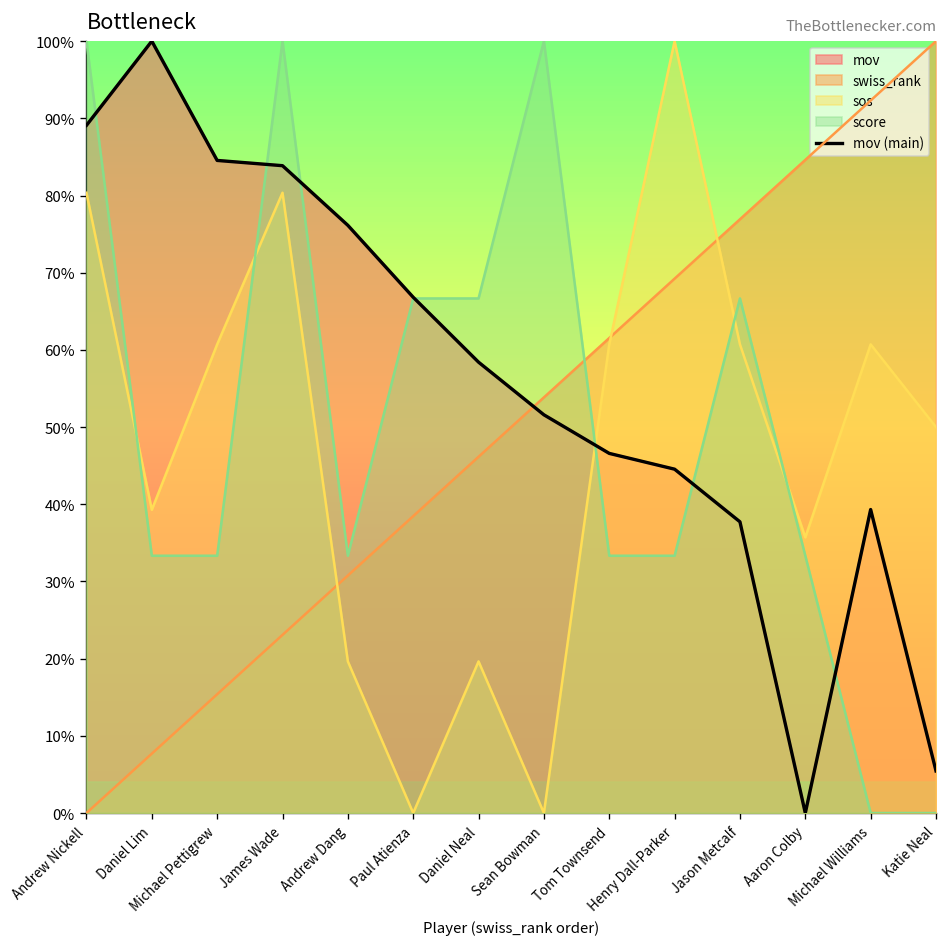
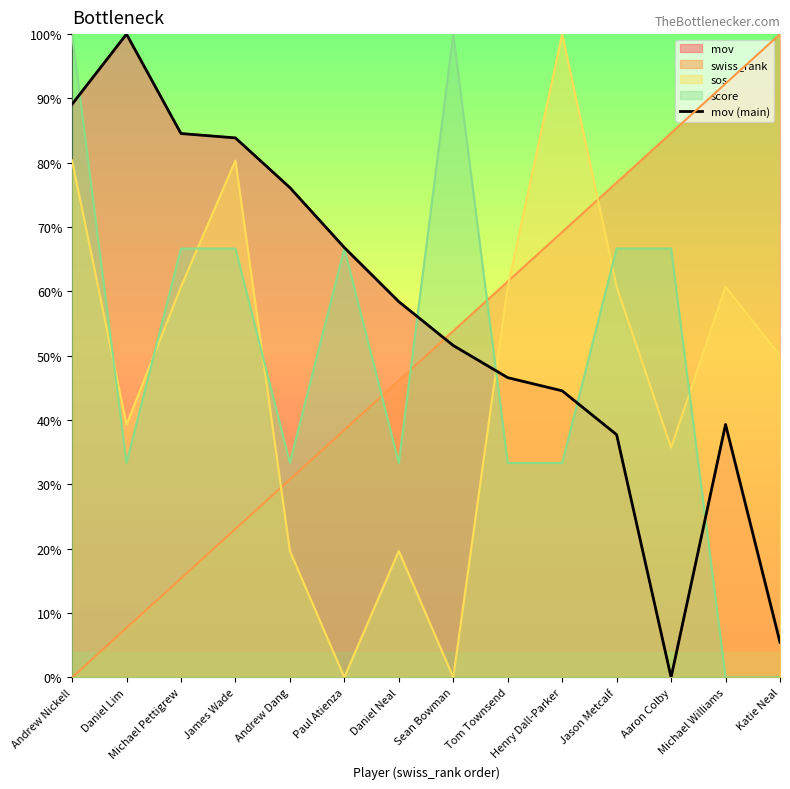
score, Michael Pettigrew: 33% -> 67%
score, James Wade: 100% -> 67%
score, Daniel Neal: 67% -> 33%
score, Aaron Colby: 33% -> 67%
